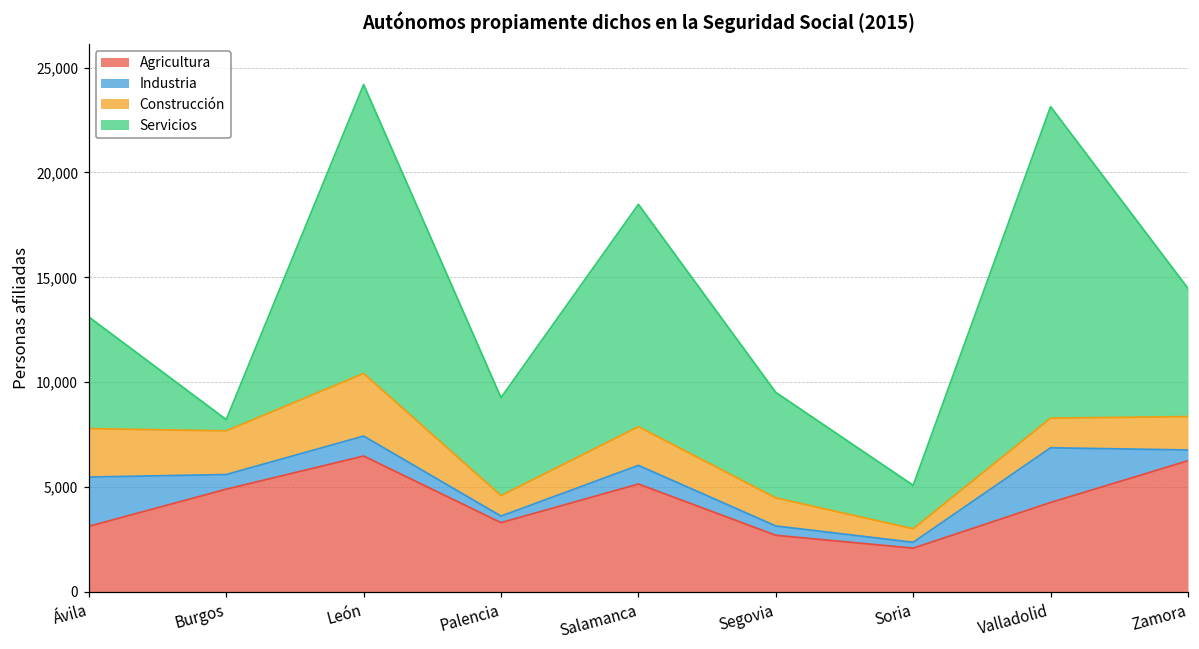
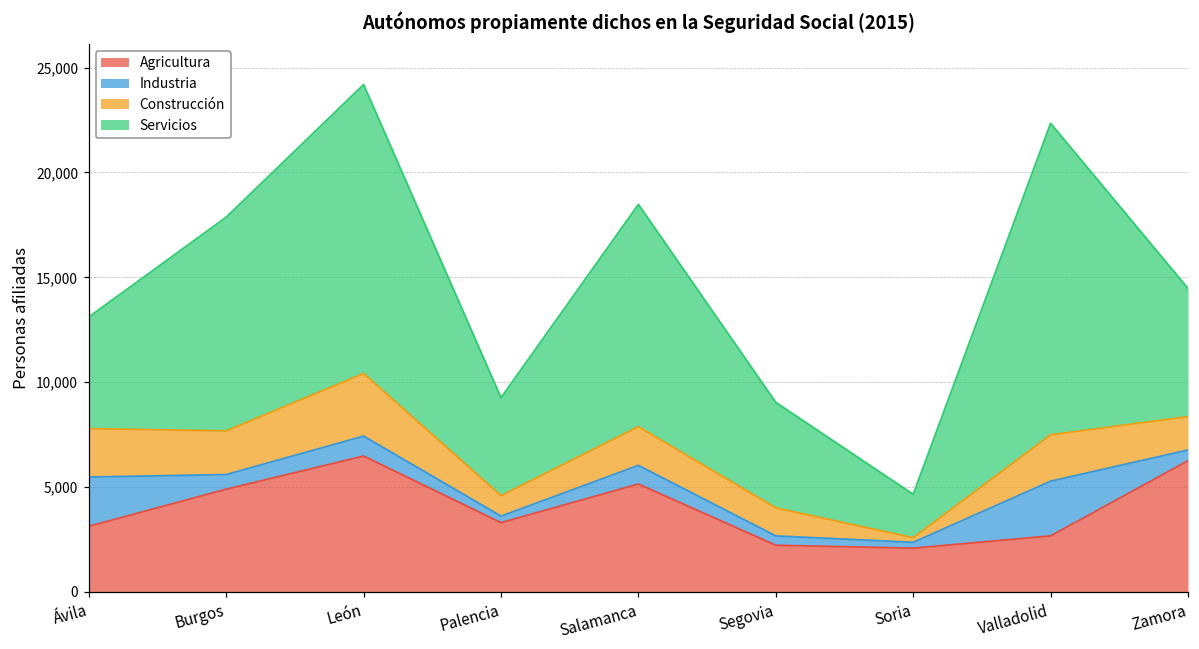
Servicios, Burgos: 500 -> 10,200
Agricultura, Segovia: 2,700 -> 2,200
Construcción, Soria: 600 -> 200
Agricultura, Valladolid: 4,300 -> 2,700
Construcción, Valladolid: 1,400 -> 2,200
